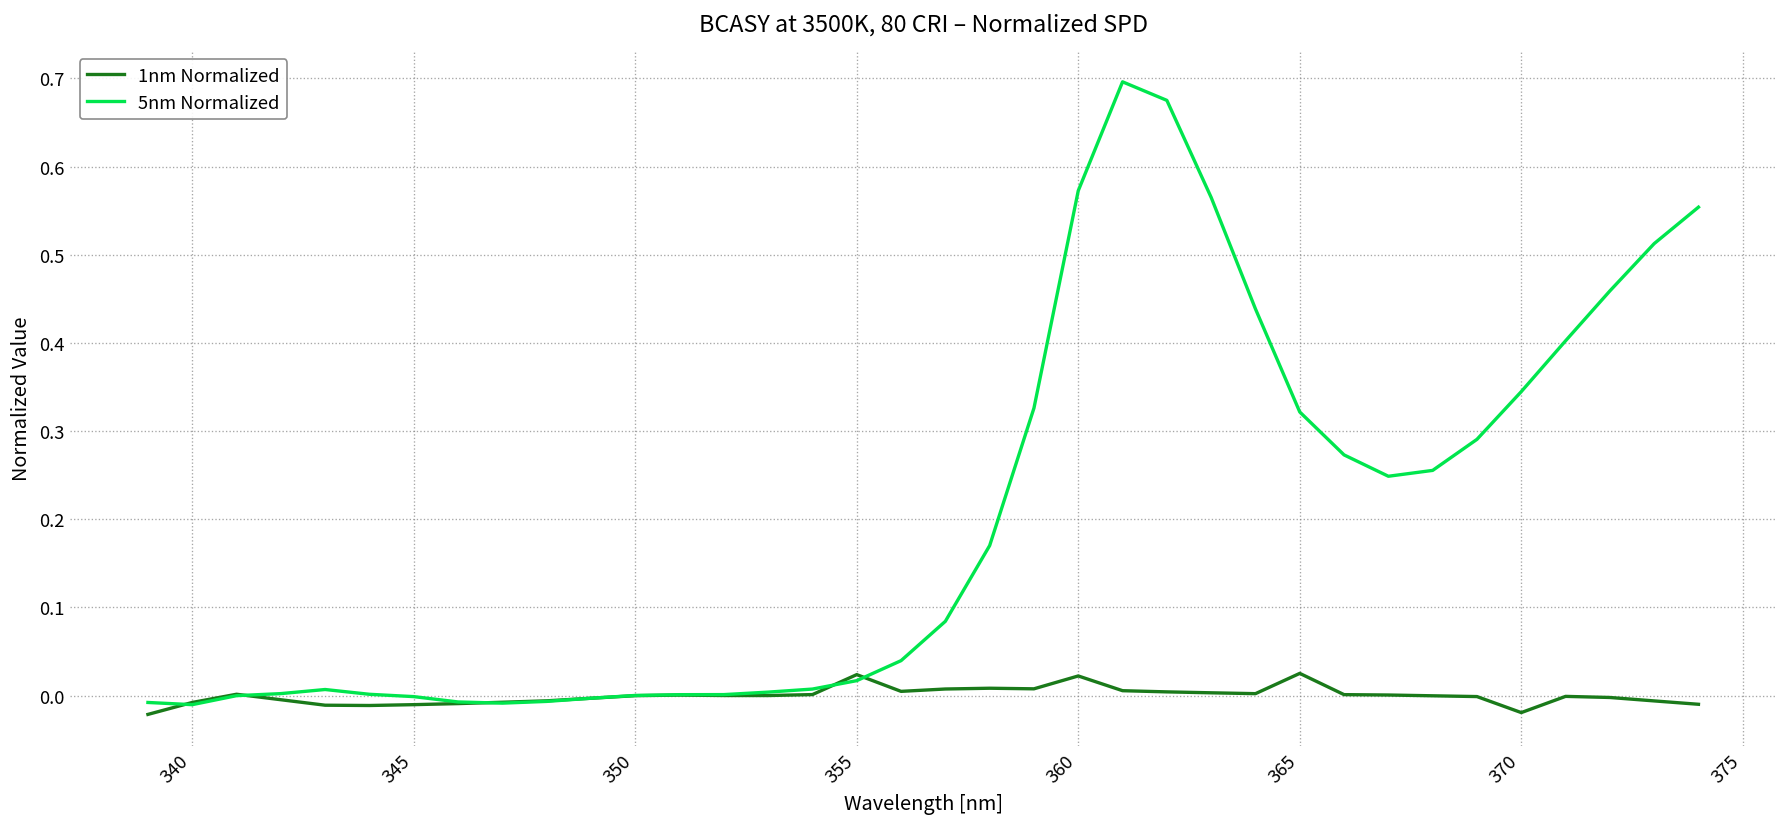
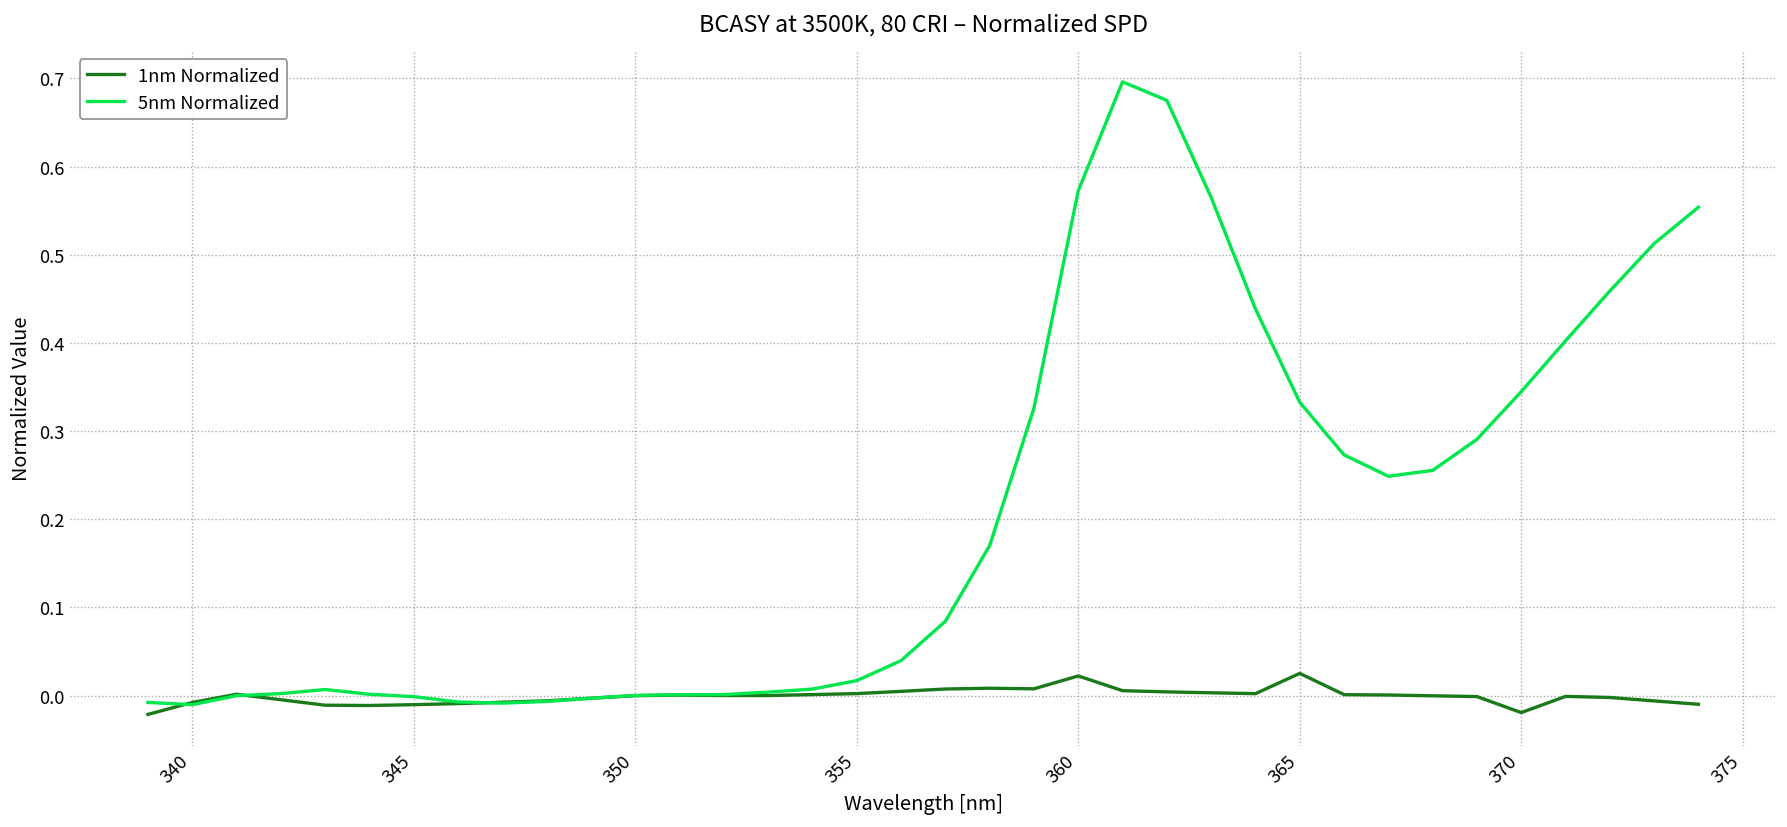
1nm Normalized, 355: 0.02 -> 0.00
5nm Normalized, 365: 0.32 -> 0.33
